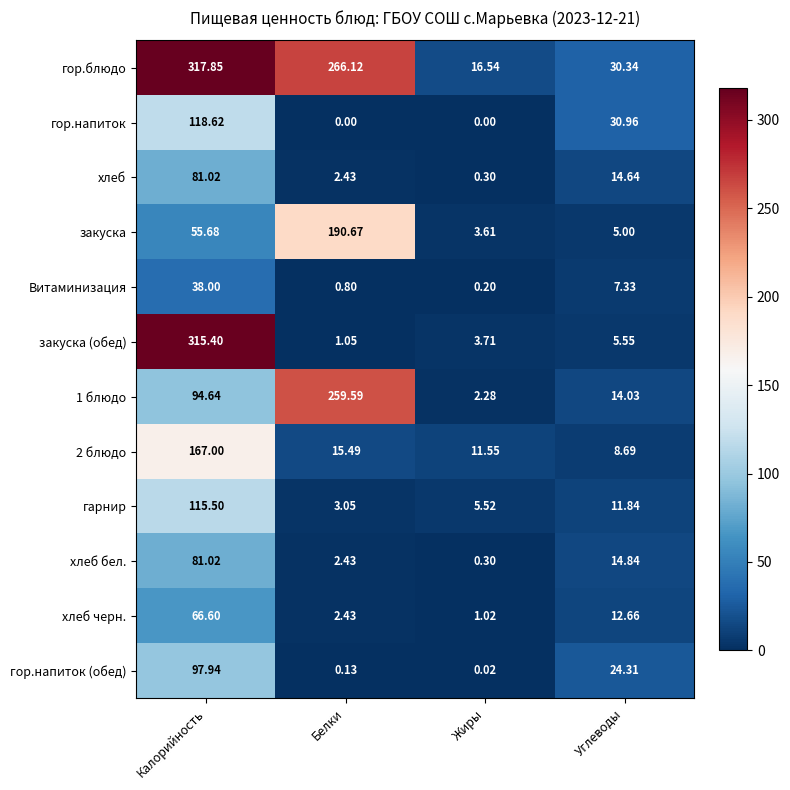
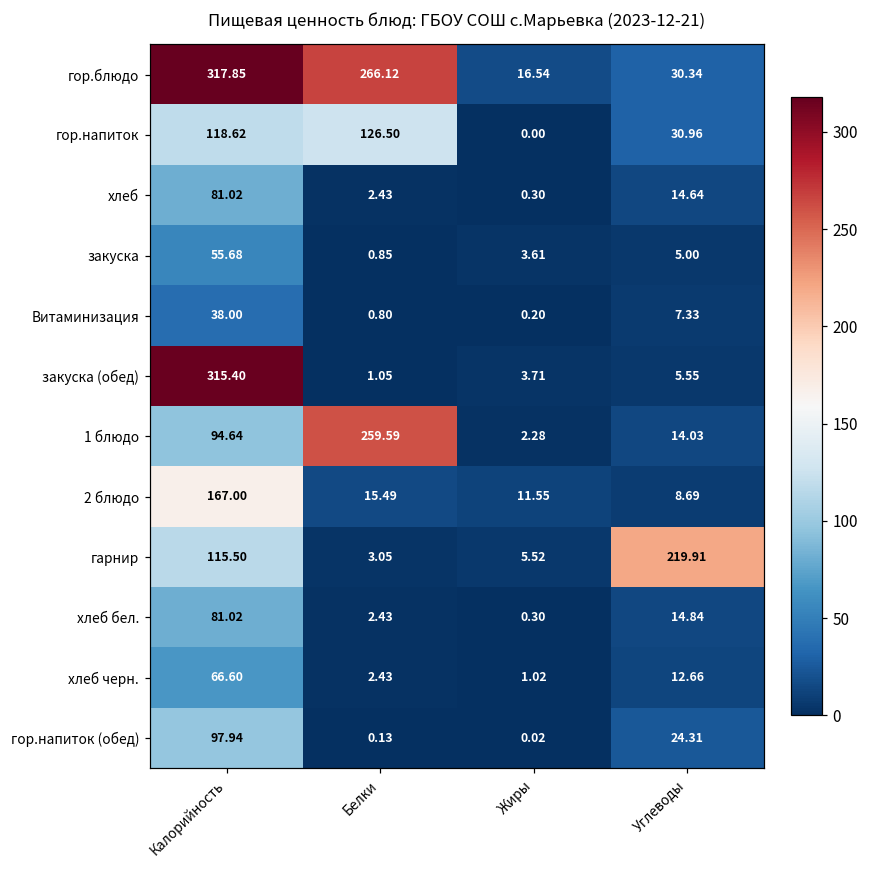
гор.напиток, Белки: 0.00 -> 126.50
закуска, Белки: 190.67 -> 0.85
гарнир, Углеводы: 11.84 -> 219.91
